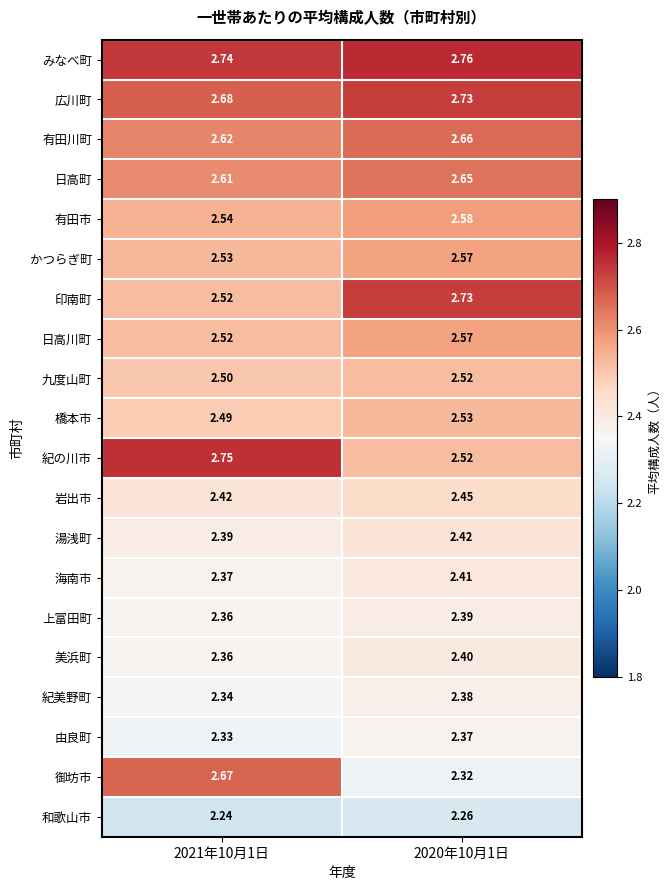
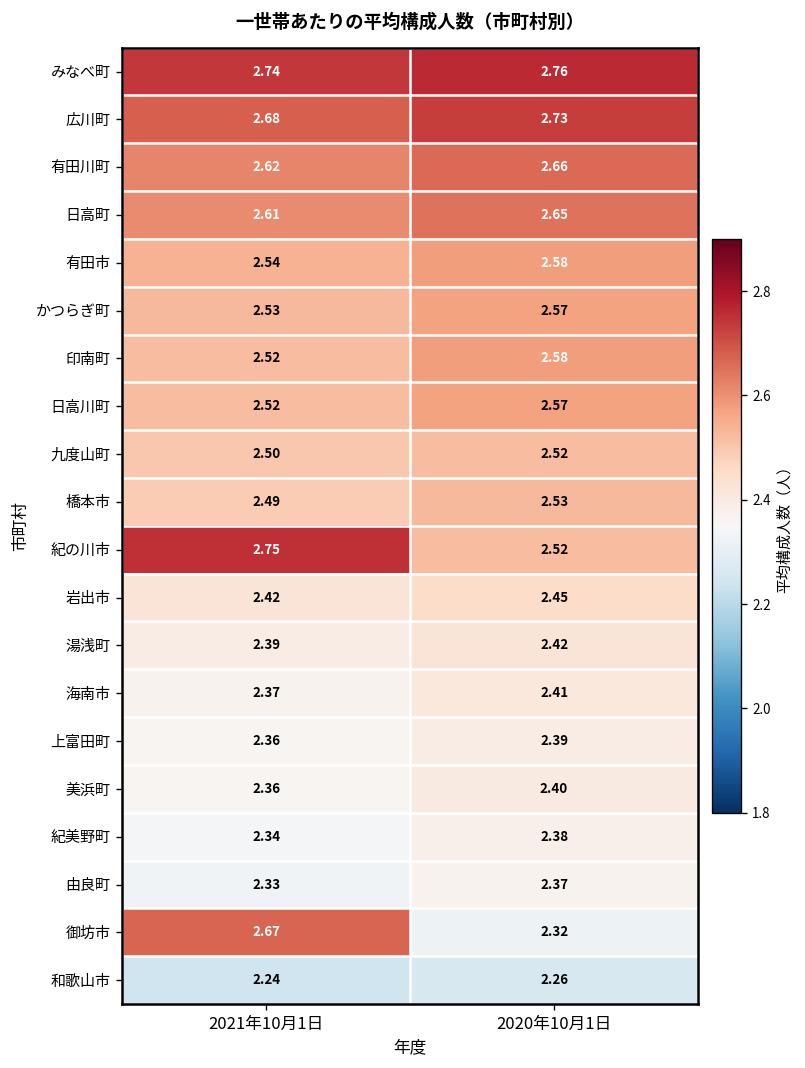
印南町, 2020年10月1日: 2.73 -> 2.58
